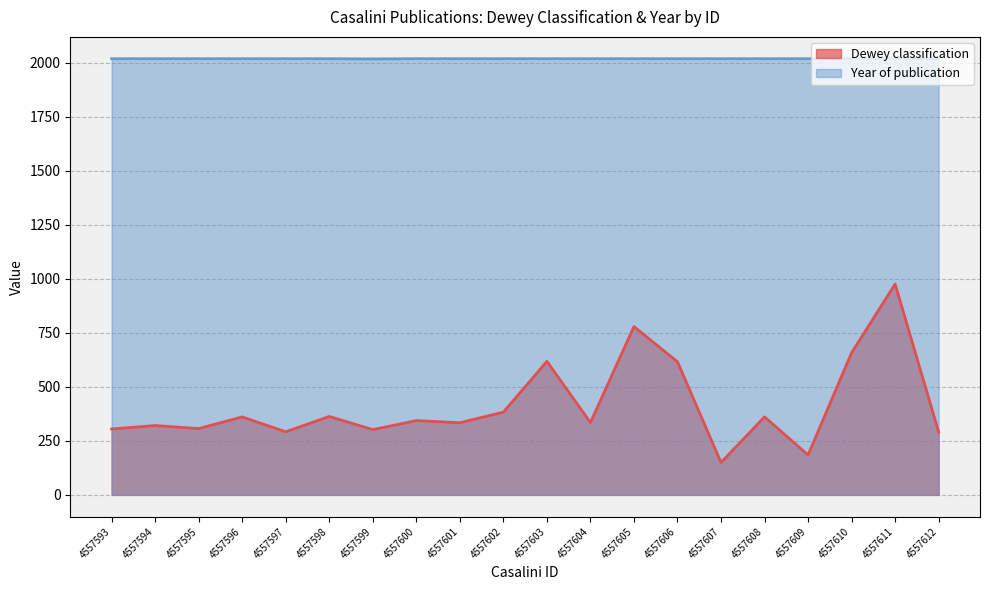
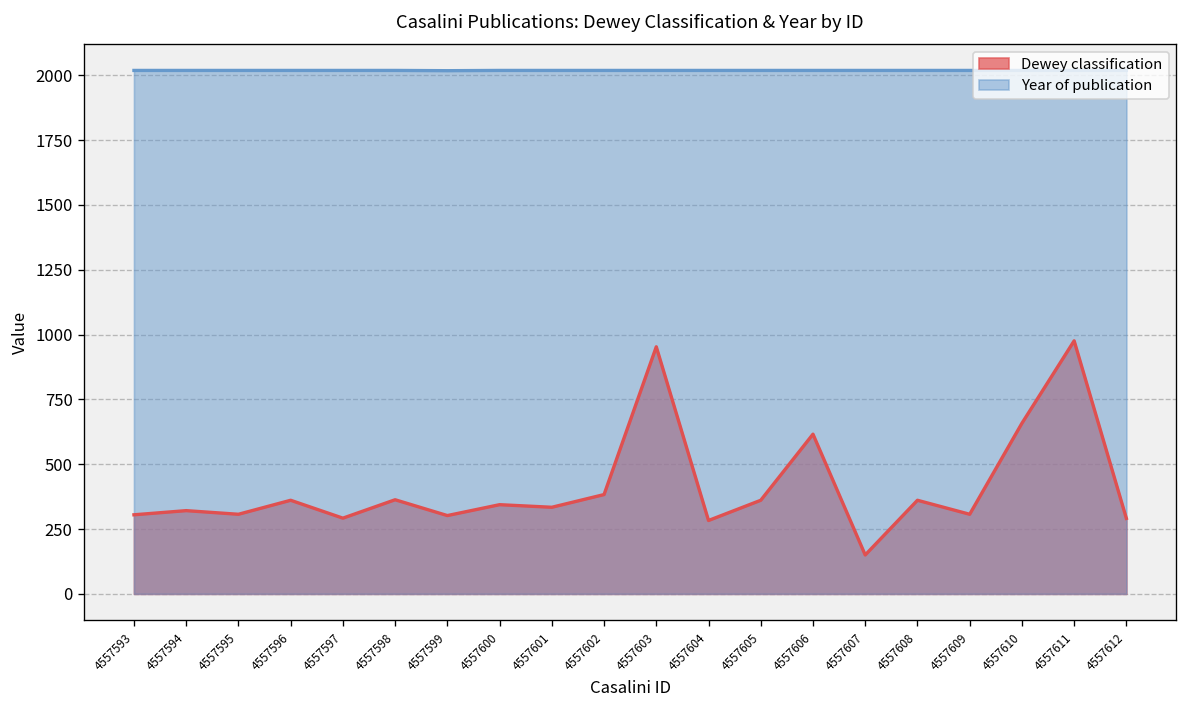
Dewey classification, 4557603: 620 -> 950
Dewey classification, 4557604: 340 -> 280
Dewey classification, 4557605: 780 -> 360
Dewey classification, 4557609: 190 -> 310
